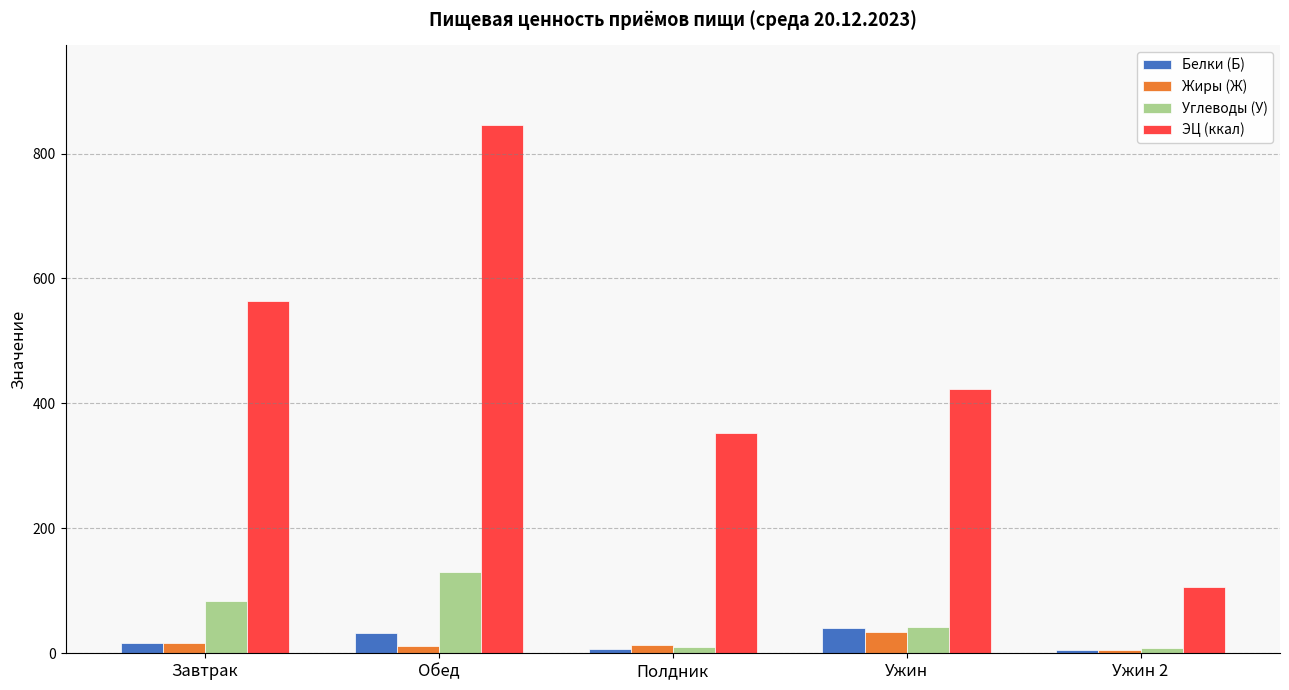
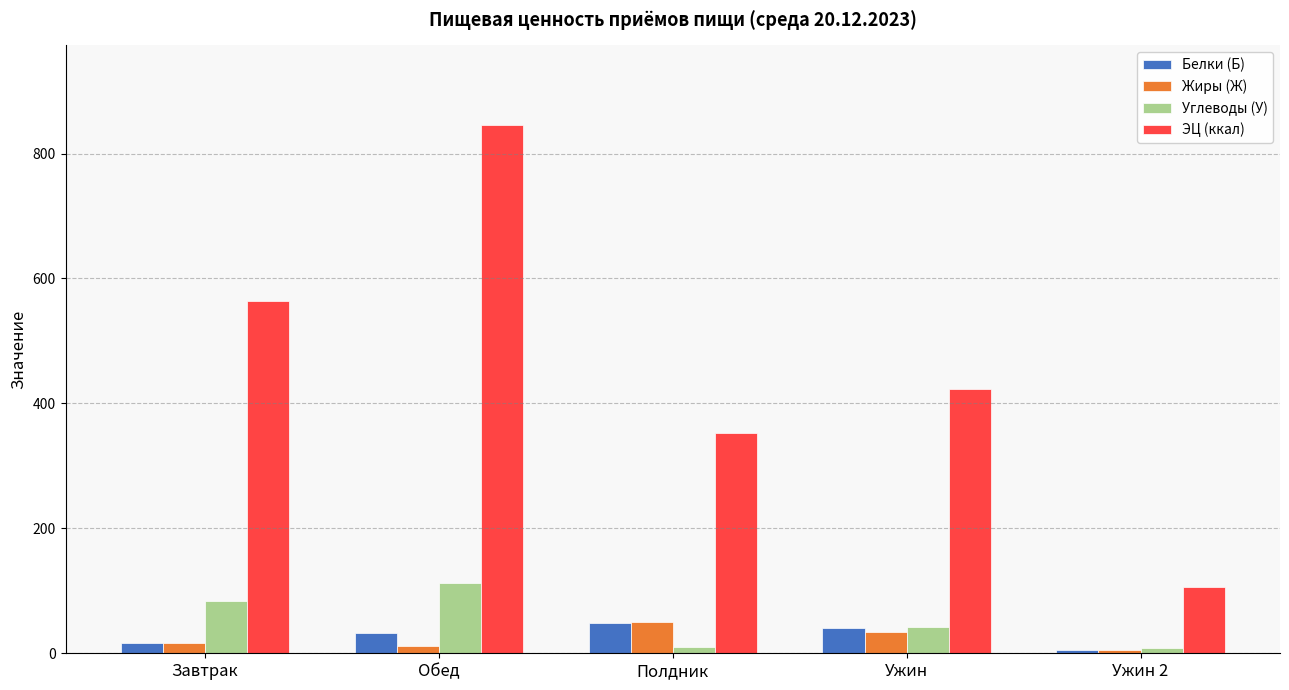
Углеводы (У), Обед: 130 -> 110
Белки (Б), Полдник: 10 -> 50
Жиры (Ж), Полдник: 10 -> 50
